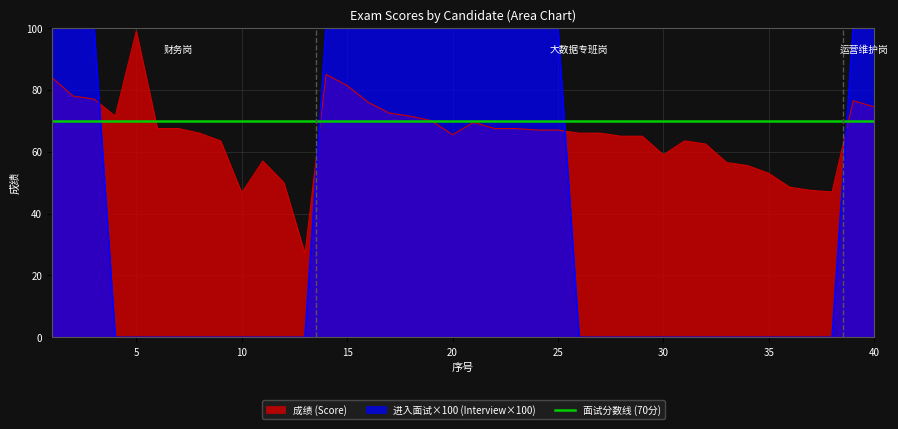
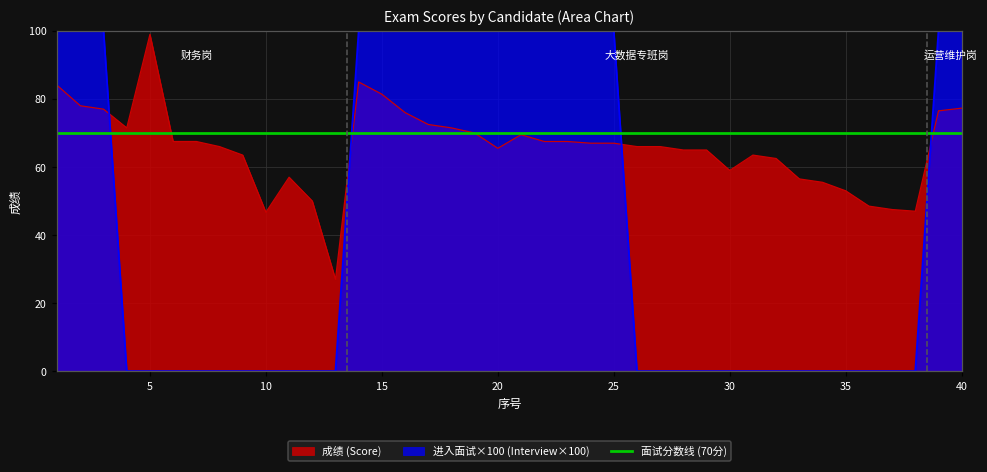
成绩 (Score), 40: 75 -> 77
